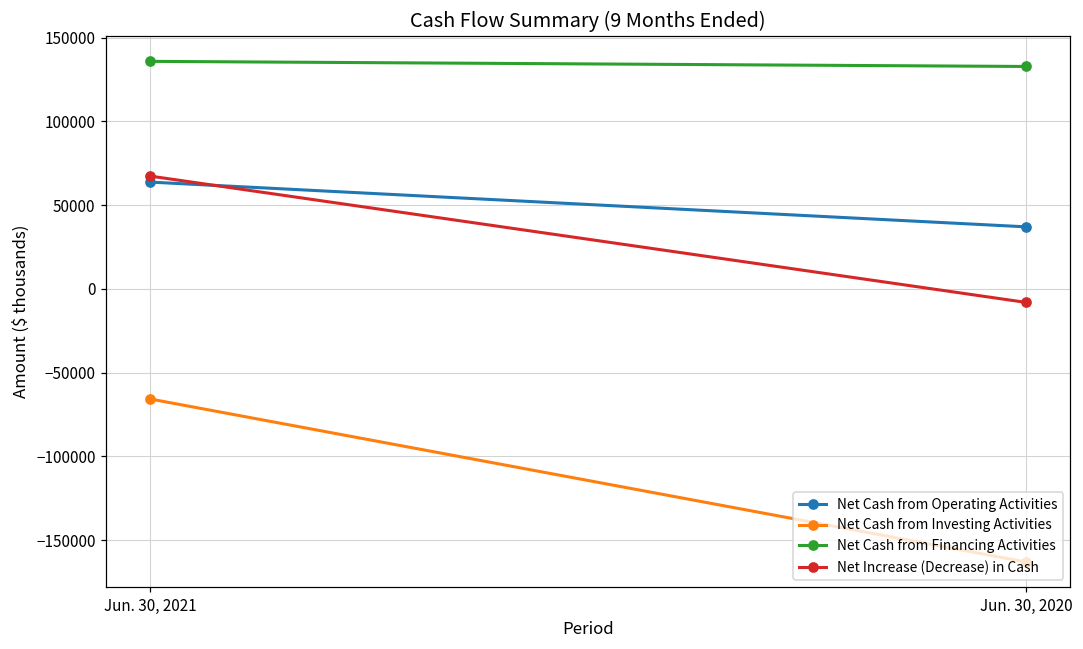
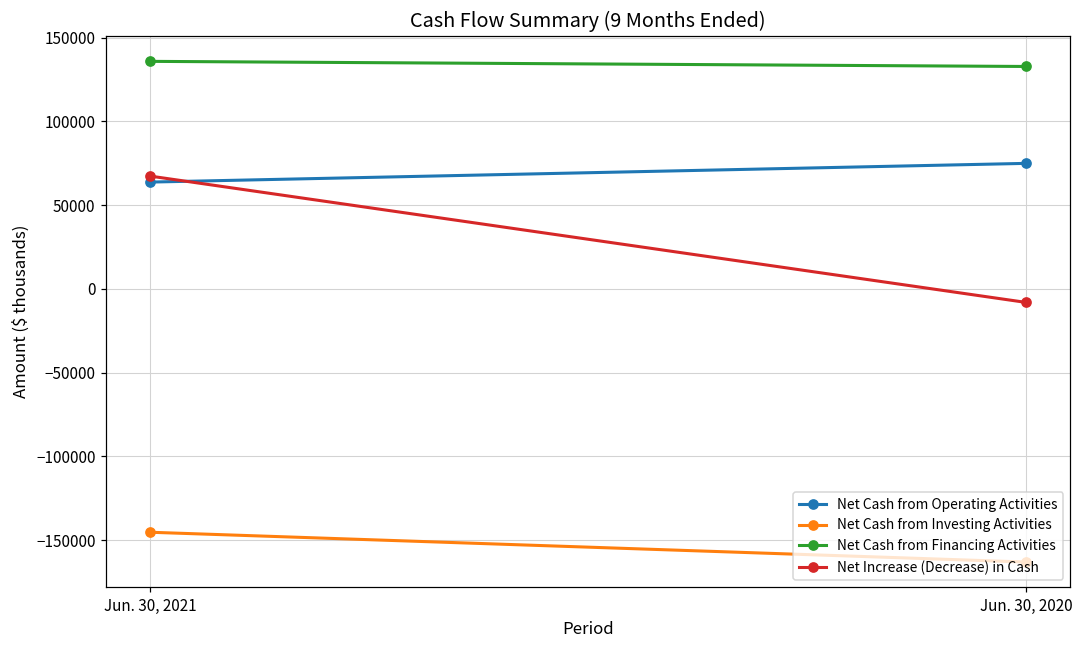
Net Cash from Investing Activities, Jun. 30, 2021: -66000 -> -145000
Net Cash from Operating Activities, Jun. 30, 2020: 37000 -> 75000
